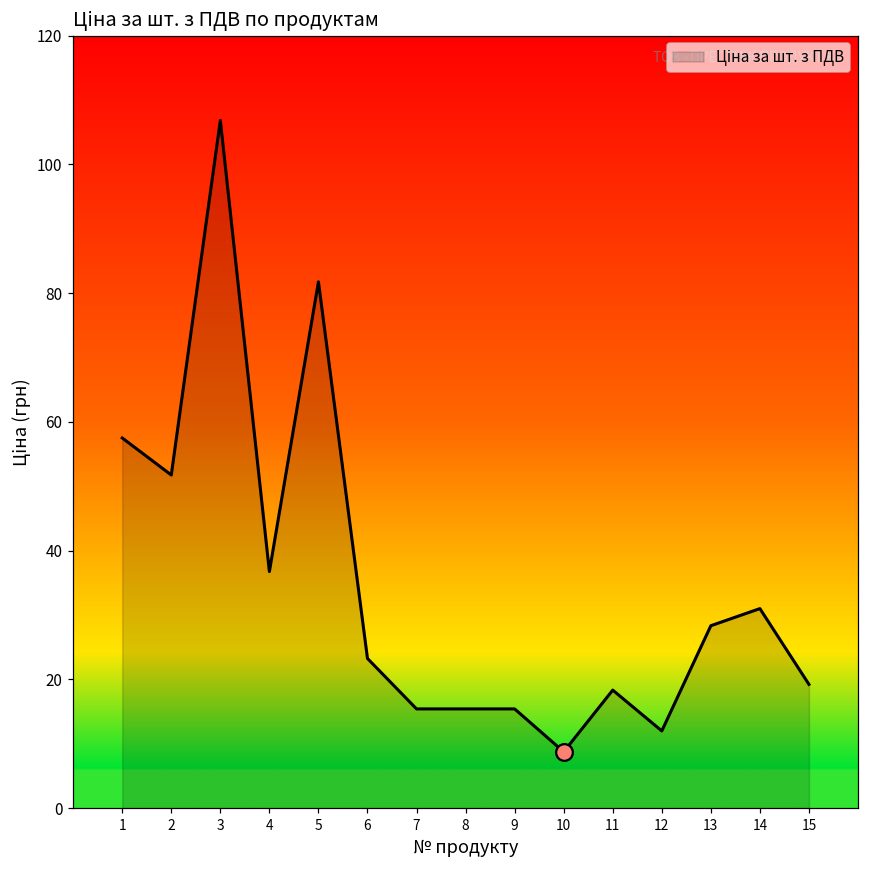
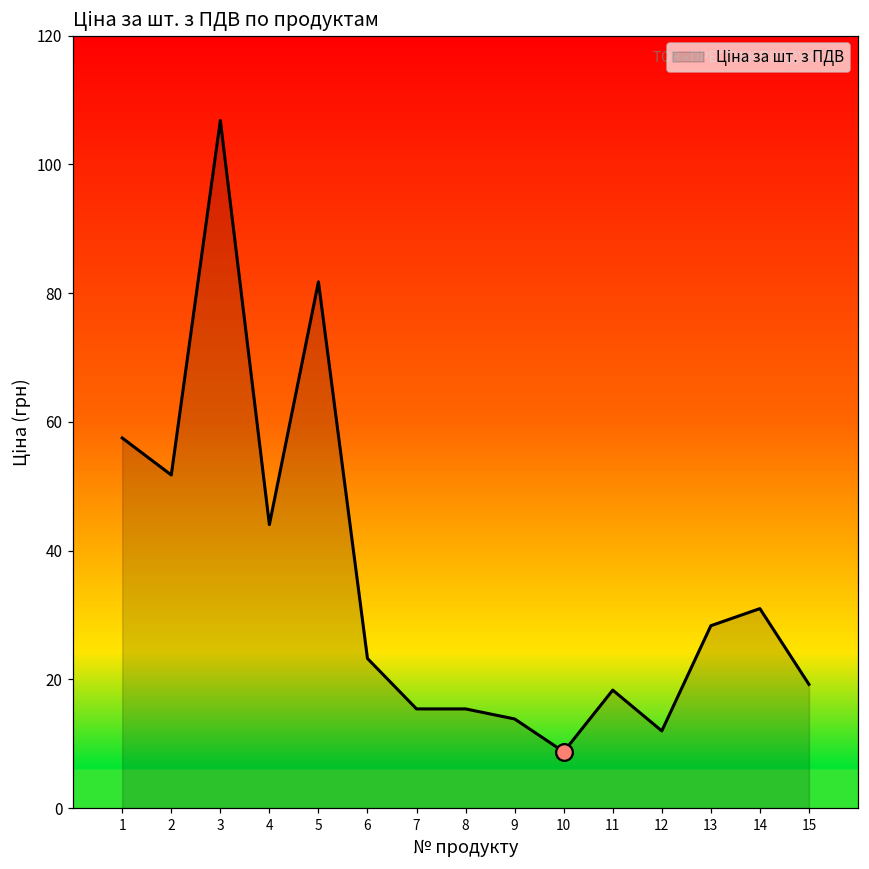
Ціна за шт. з ПДВ, 4: 37 -> 44
Ціна за шт. з ПДВ, 9: 15 -> 14
